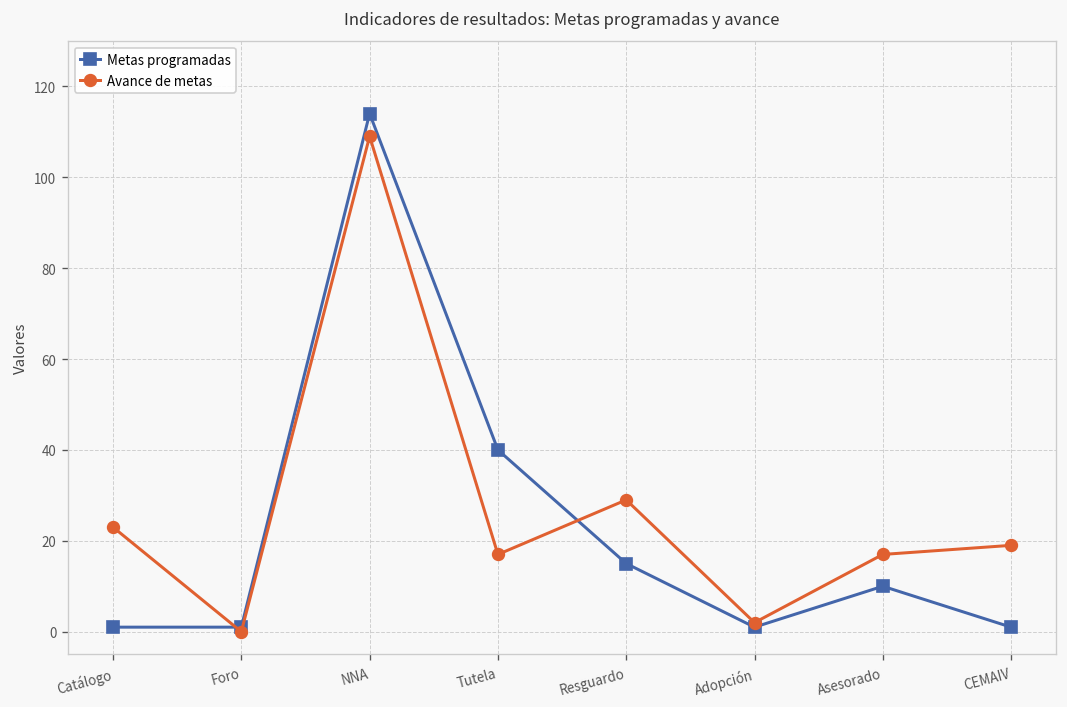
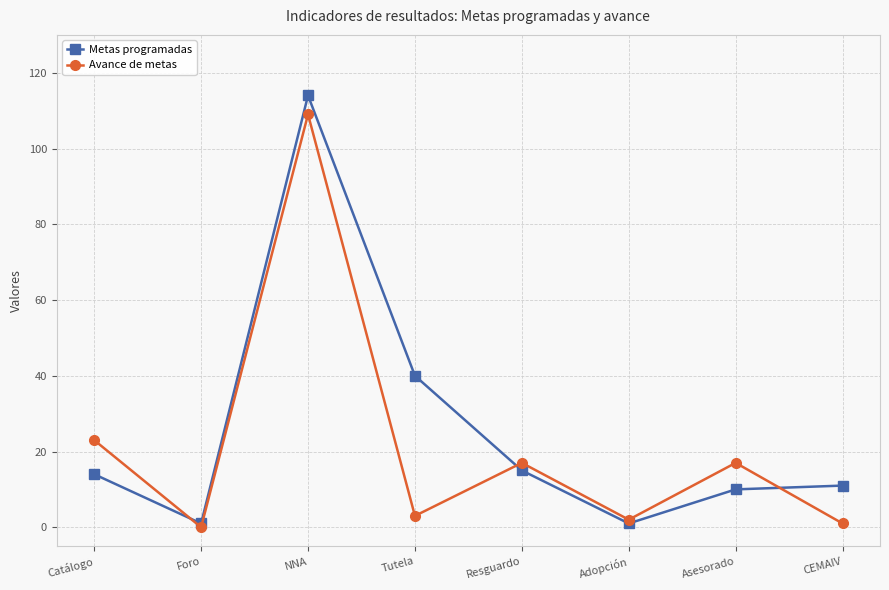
Metas programadas, Catálogo: 1 -> 14
Avance de metas, Tutela: 17 -> 3
Avance de metas, Resguardo: 29 -> 17
Metas programadas, CEMAIV: 1 -> 11
Avance de metas, CEMAIV: 19 -> 1
